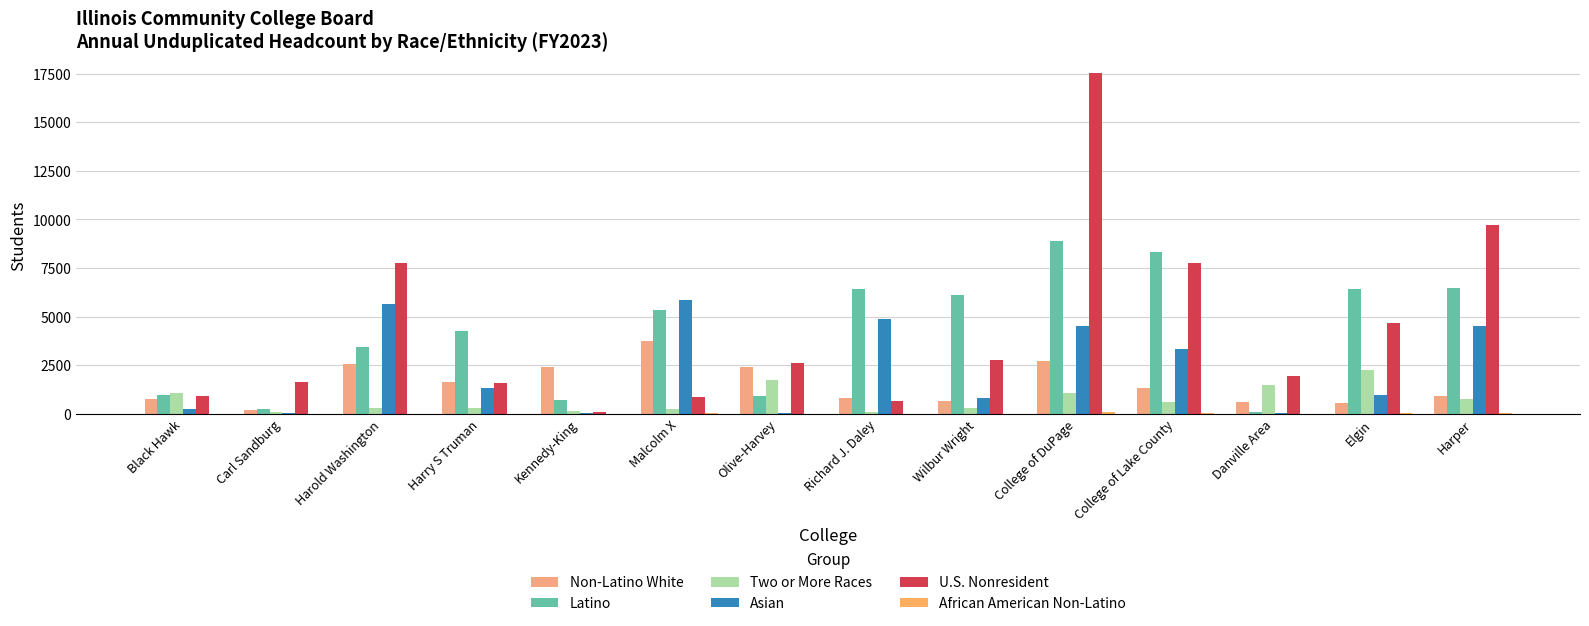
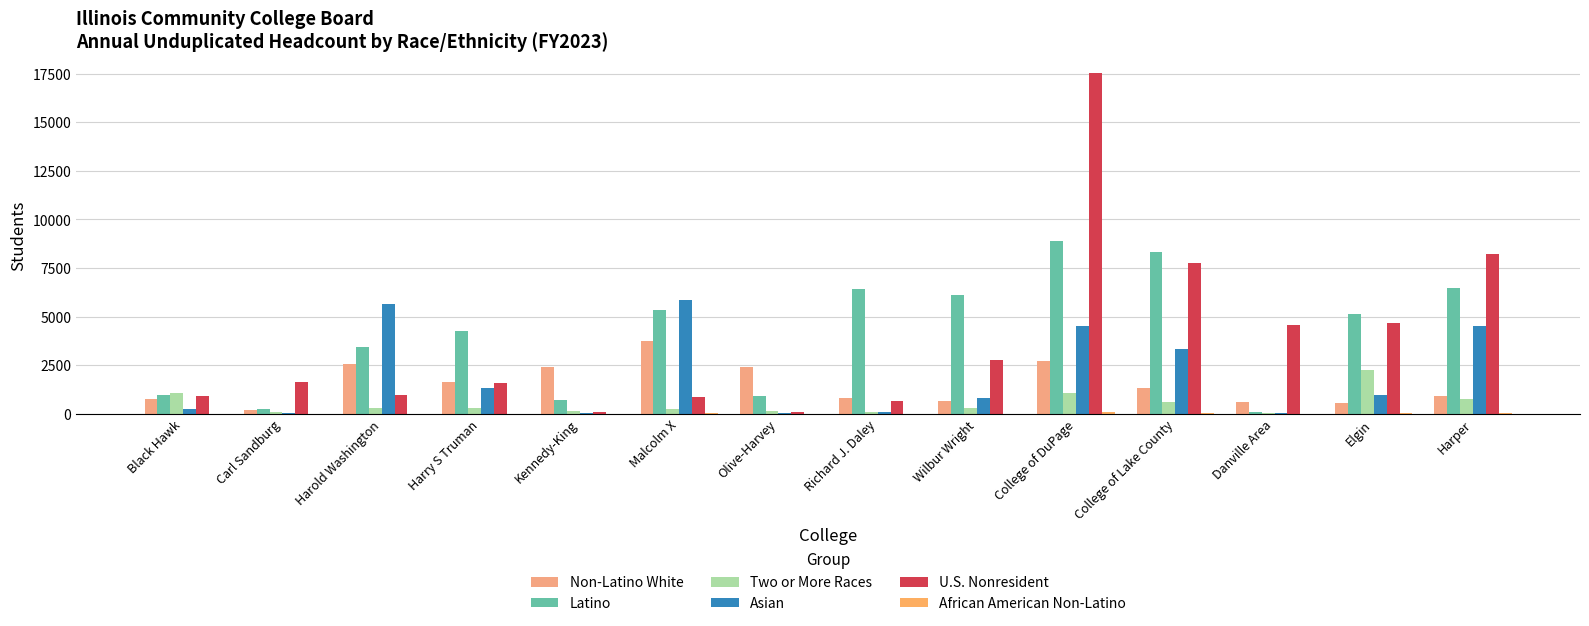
U.S. Nonresident, Harold Washington: 7700 -> 1000
Two or More Races, Olive-Harvey: 1700 -> 100
U.S. Nonresident, Olive-Harvey: 2600 -> 100
Asian, Richard J. Daley: 4900 -> 100
Two or More Races, Danville Area: 1500 -> 100
U.S. Nonresident, Danville Area: 2000 -> 4600
Latino, Elgin: 6400 -> 5100
U.S. Nonresident, Harper: 9700 -> 8200
